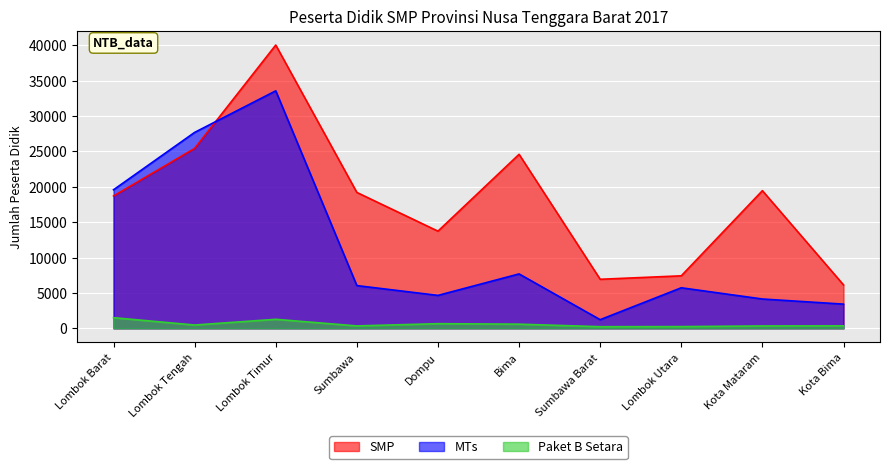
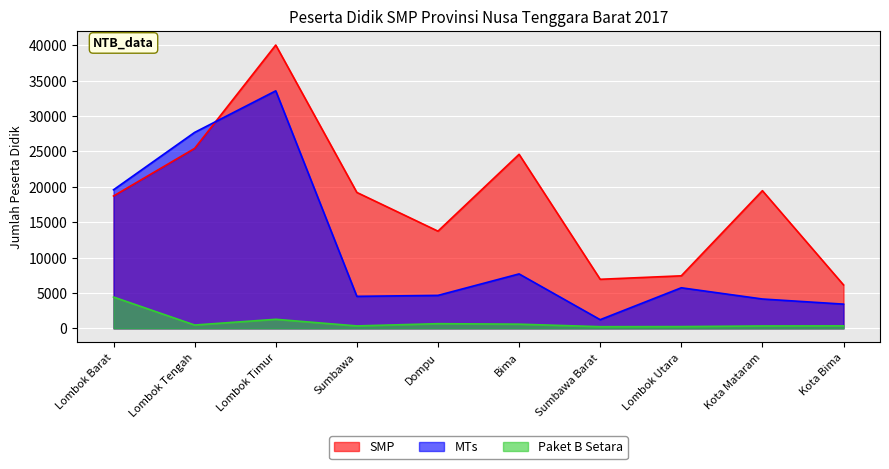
Paket B Setara, Lombok Barat: 2000 -> 4000
MTs, Sumbawa: 6000 -> 5000
